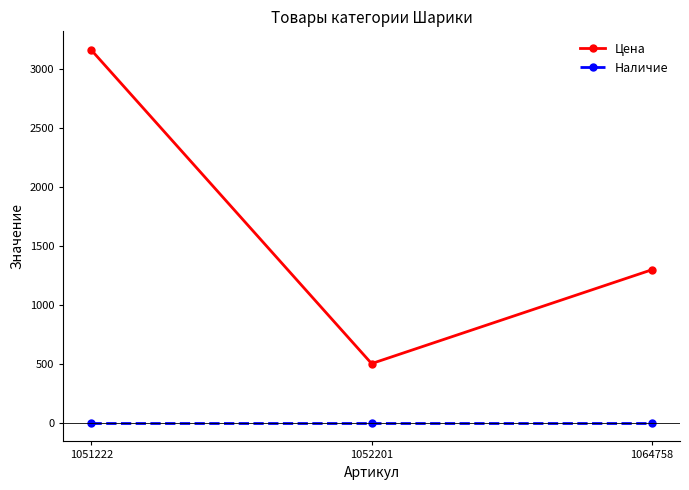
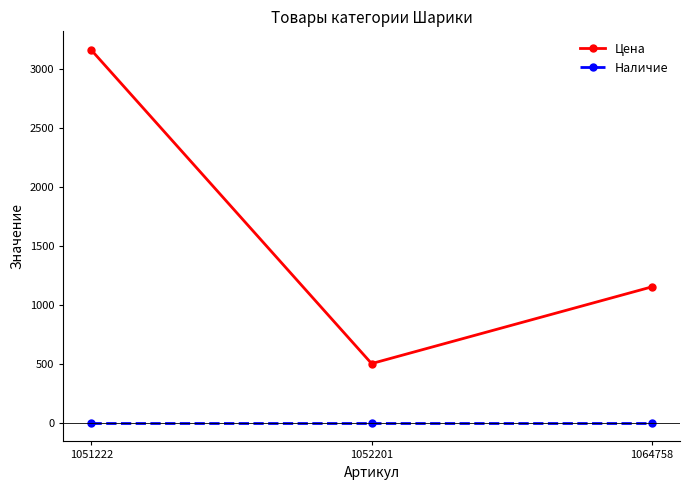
Цена, 1064758: 1300 -> 1150
